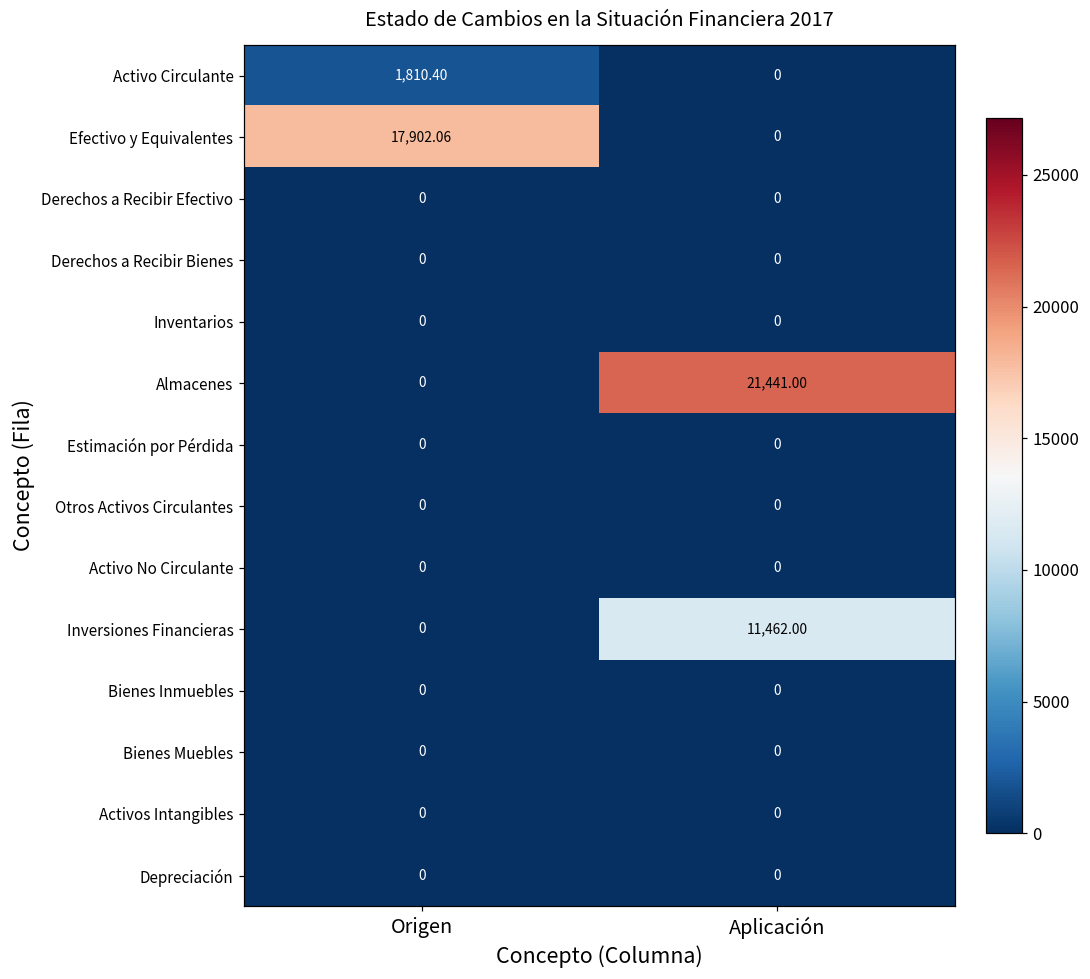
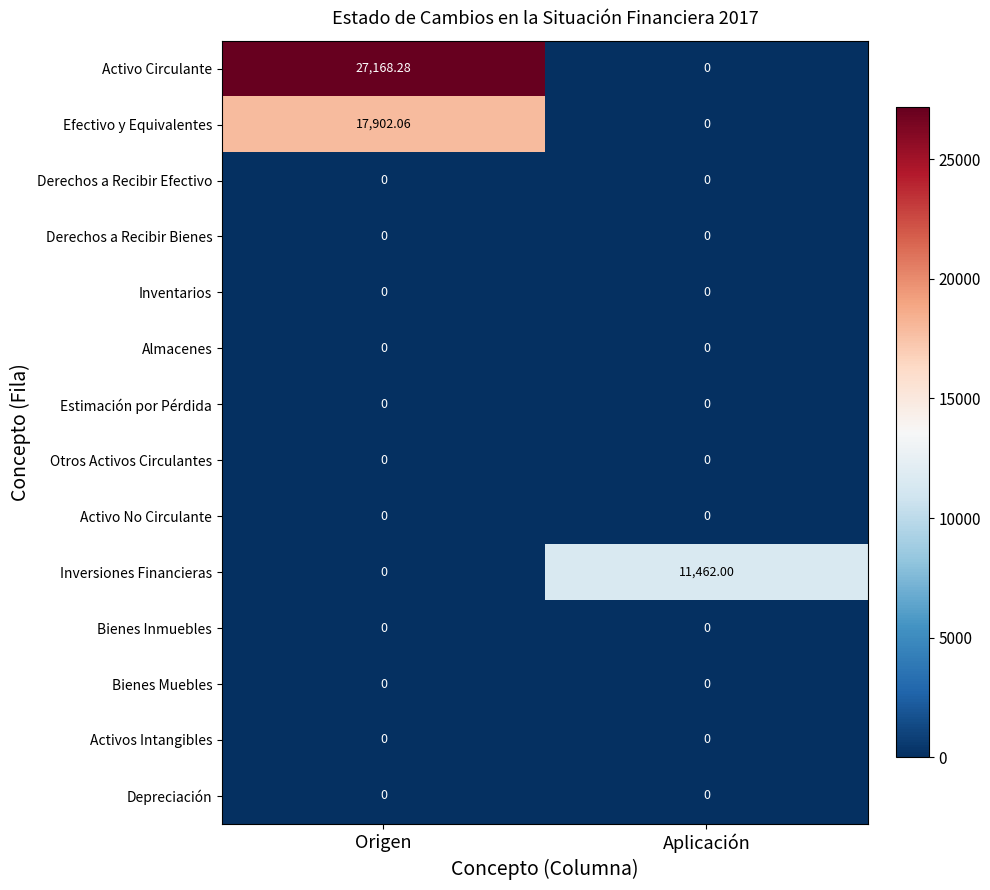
Activo Circulante, Origen: 1,810.40 -> 27,168.28
Almacenes, Aplicación: 21,441.00 -> 0
